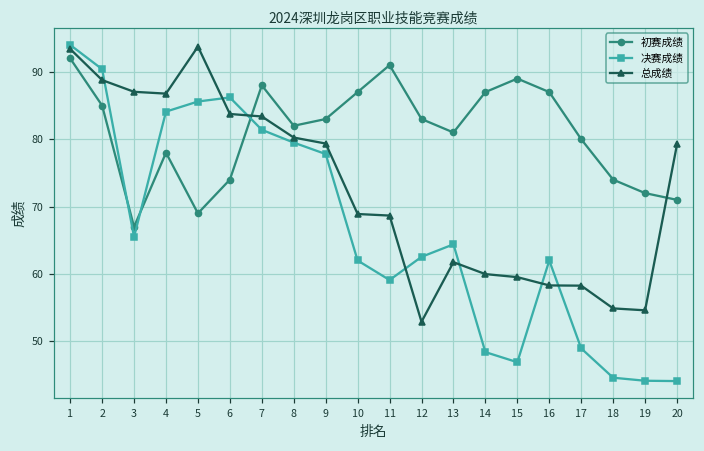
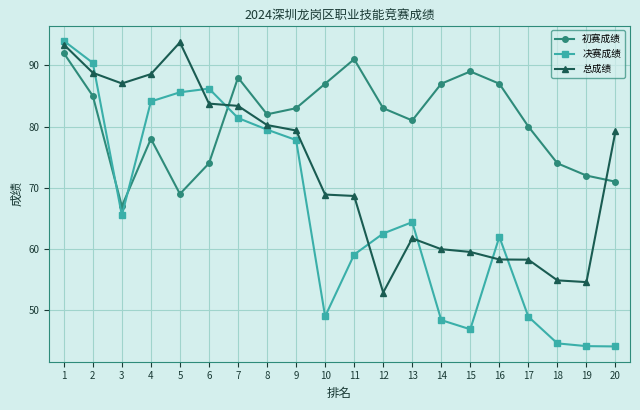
总成绩, 4: 87 -> 89
决赛成绩, 10: 62 -> 49
